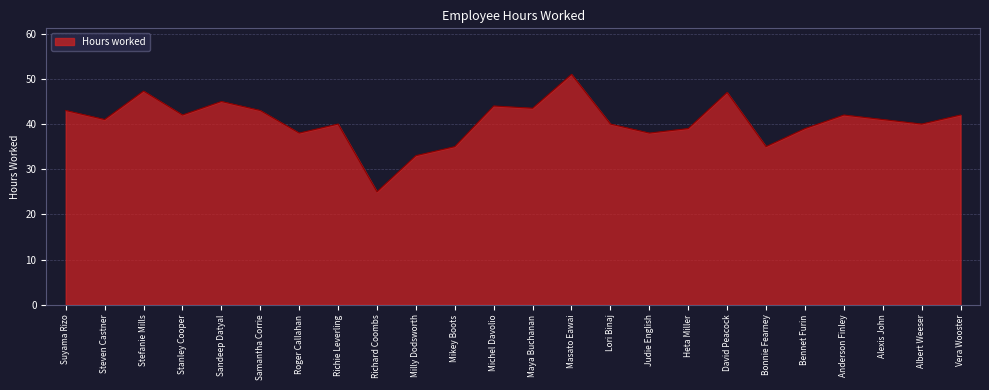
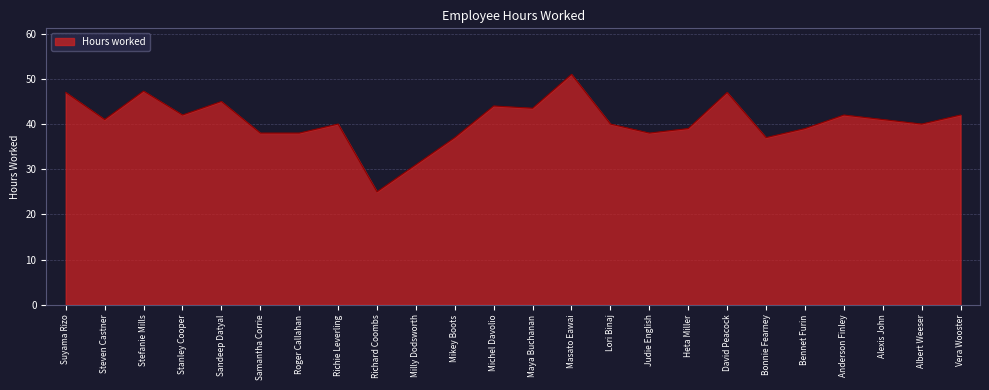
Suyama Rizo: 43 -> 47
Samantha Corrie: 43 -> 38
Milly Dodsworth: 33 -> 31
Mikey Boots: 35 -> 37
Bonnie Fearney: 35 -> 37
